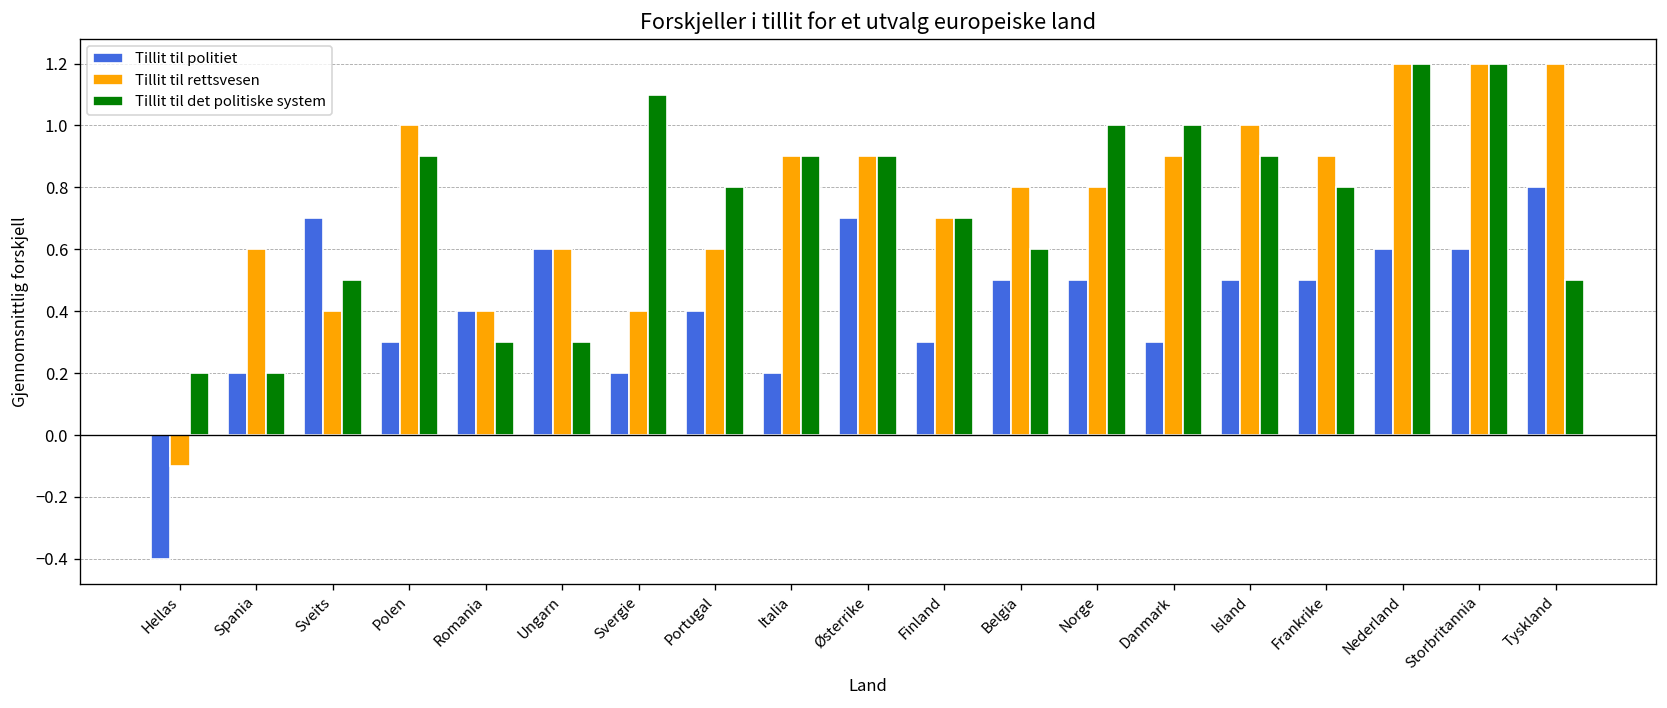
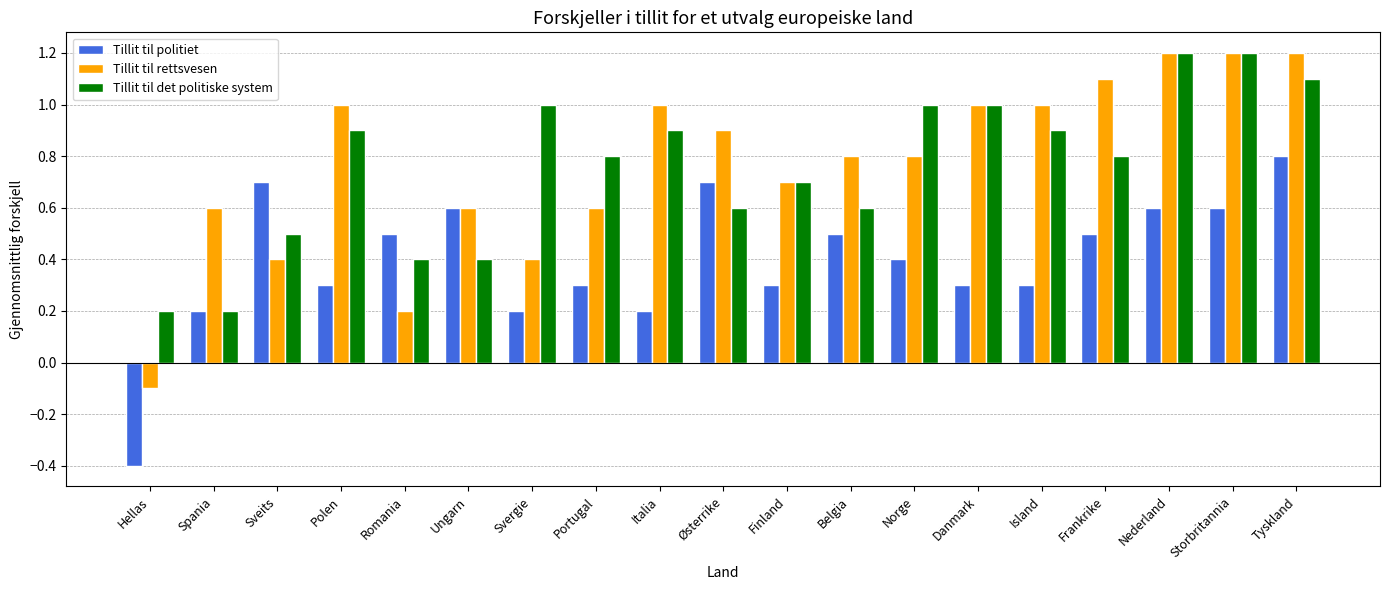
Tillit til politiet, Romania: 0.4 -> 0.5
Tillit til rettsvesen, Romania: 0.4 -> 0.2
Tillit til det politiske system, Romania: 0.3 -> 0.4
Tillit til det politiske system, Ungarn: 0.3 -> 0.4
Tillit til det politiske system, Svergie: 1.1 -> 1.0
Tillit til politiet, Portugal: 0.4 -> 0.3
Tillit til rettsvesen, Italia: 0.9 -> 1.0
Tillit til det politiske system, Østerrike: 0.9 -> 0.6
Tillit til politiet, Norge: 0.5 -> 0.4
Tillit til rettsvesen, Danmark: 0.9 -> 1.0
Tillit til politiet, Island: 0.5 -> 0.3
Tillit til rettsvesen, Frankrike: 0.9 -> 1.1
Tillit til det politiske system, Tyskland: 0.5 -> 1.1
